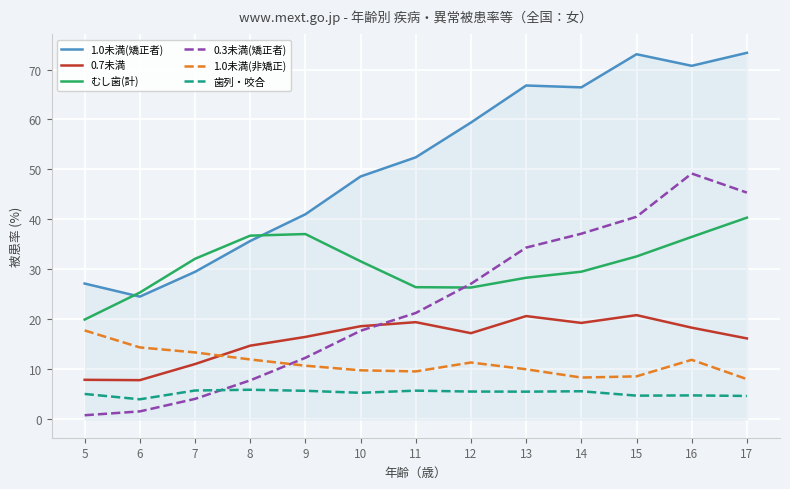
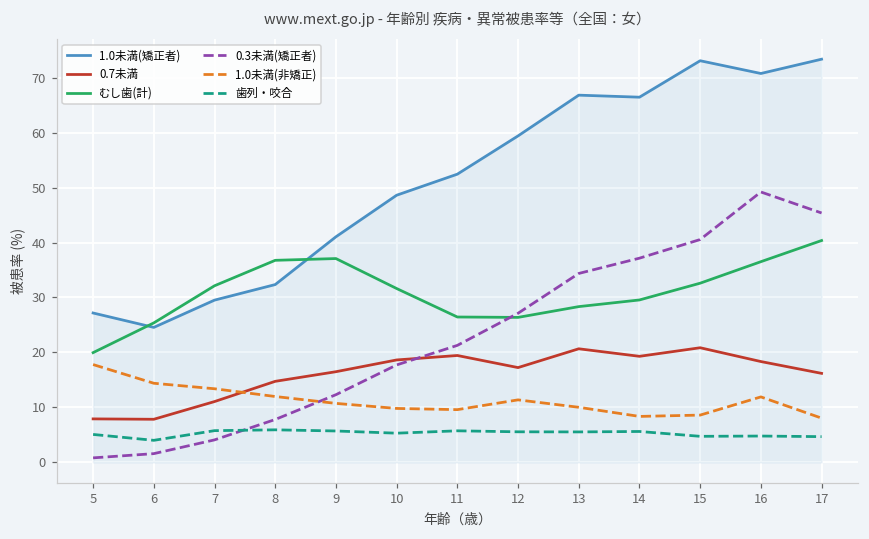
1.0未満(矯正者), 8: 36 -> 32
